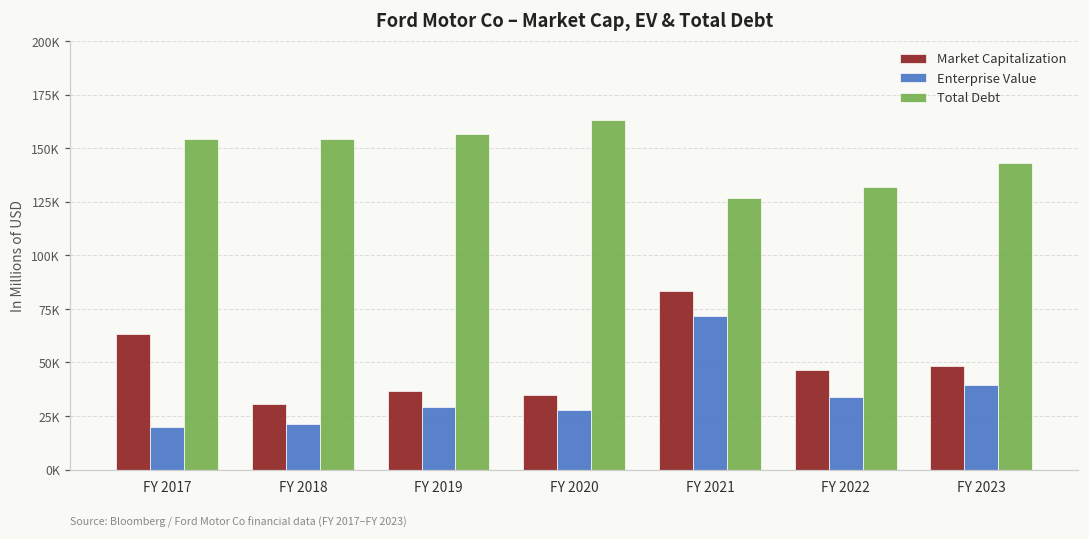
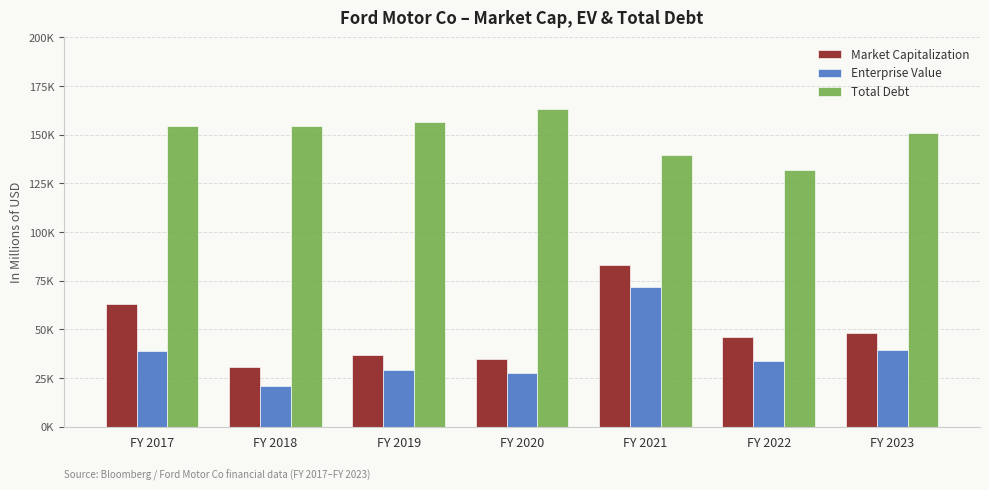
Enterprise Value, FY 2017: 20000 -> 39000
Total Debt, FY 2021: 127000 -> 139000
Total Debt, FY 2023: 143000 -> 151000
